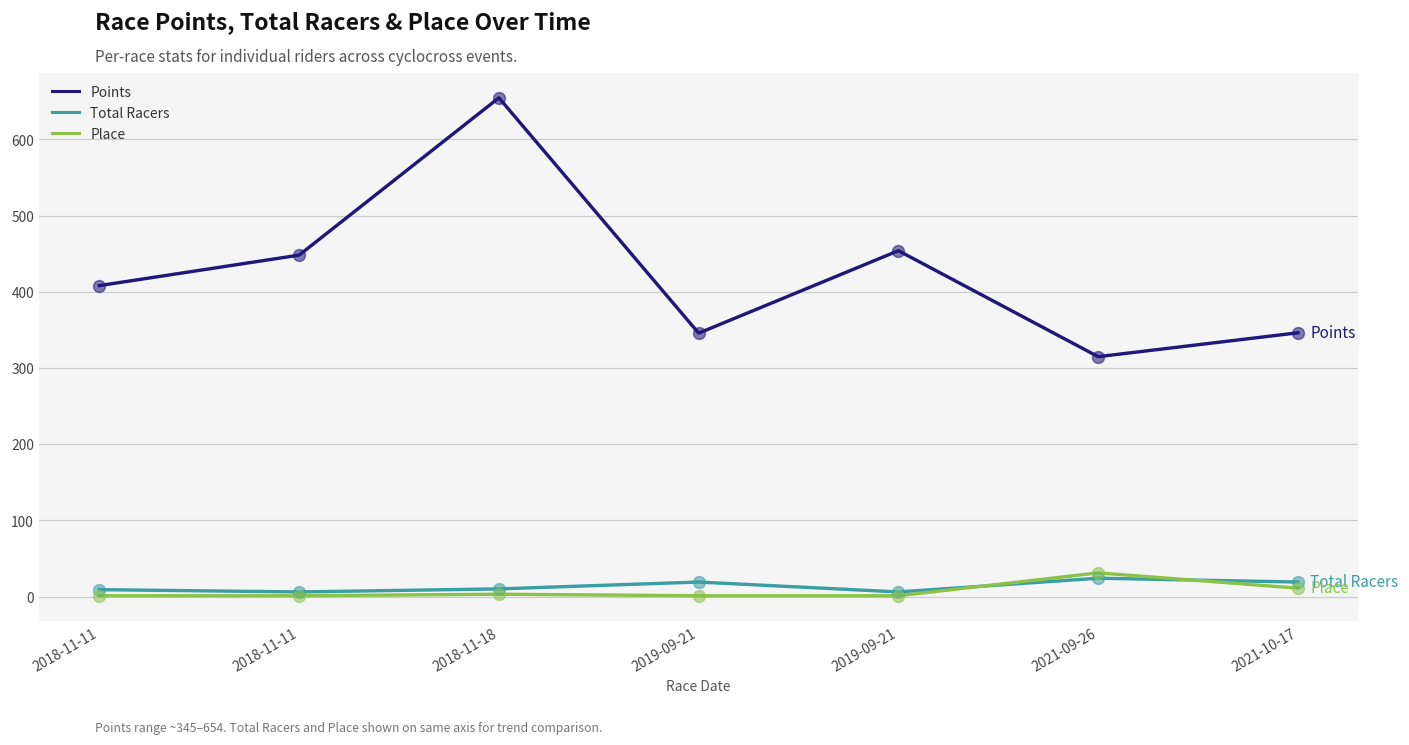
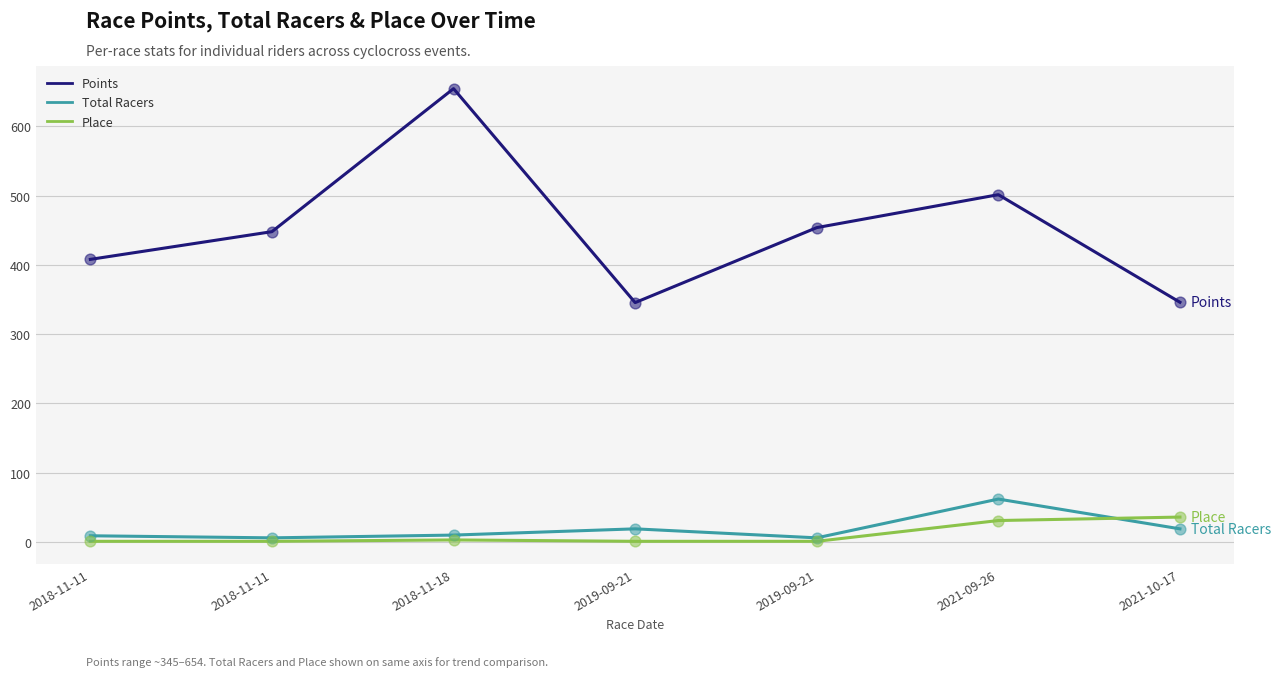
Points, 2021-09-26: 310 -> 500
Total Racers, 2021-09-26: 20 -> 60
Place, 2021-10-17: 10 -> 40
